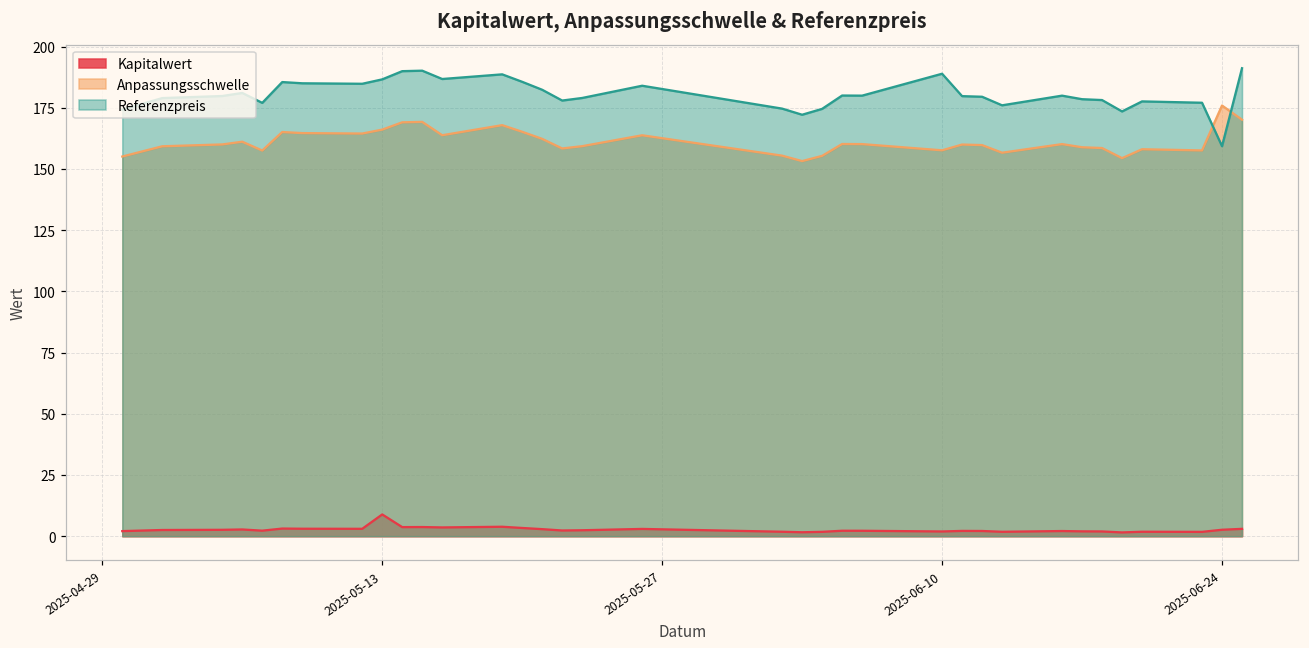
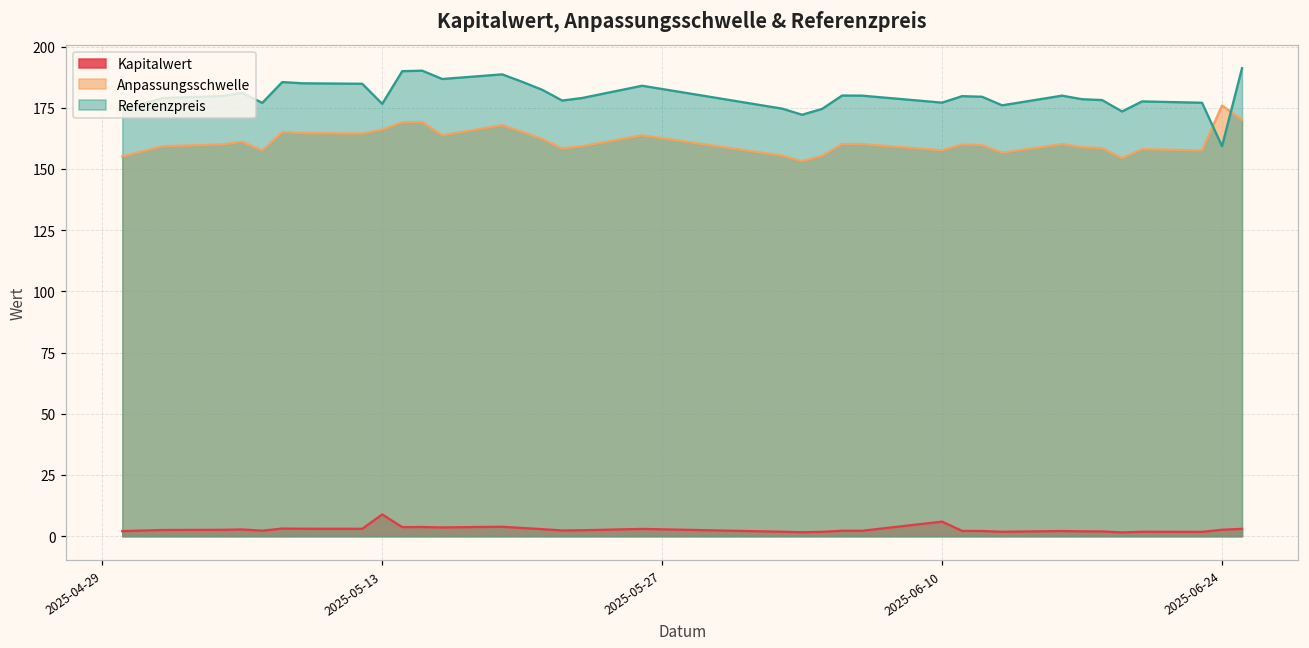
Referenzpreis, 2025-05-13: 187 -> 177
Kapitalwert, 2025-06-10: 2 -> 6
Referenzpreis, 2025-06-10: 189 -> 177
